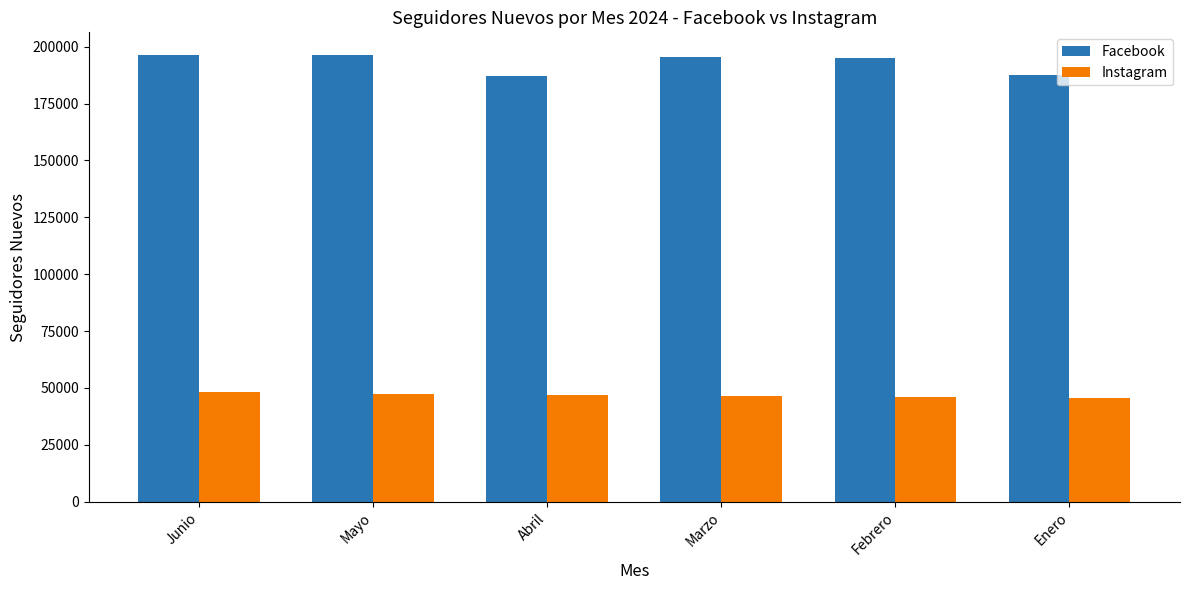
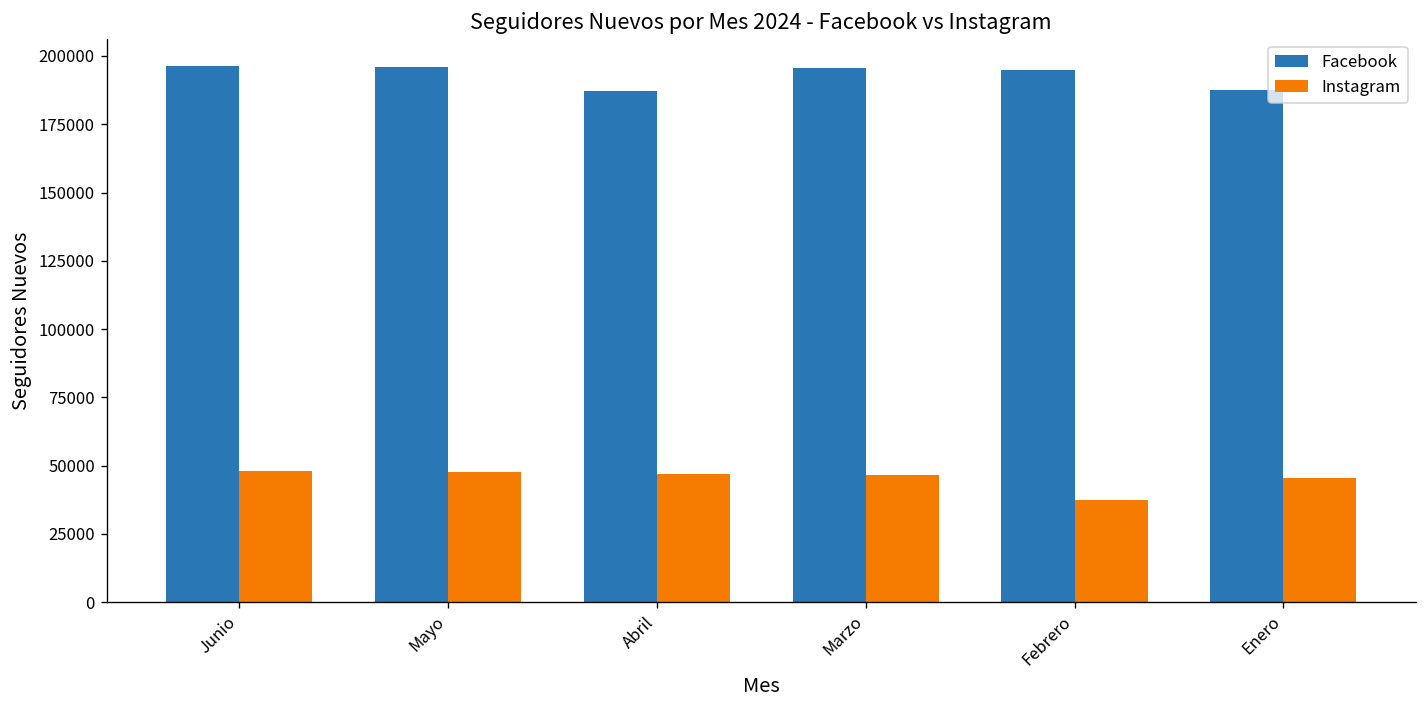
Instagram, Febrero: 46000 -> 37000
